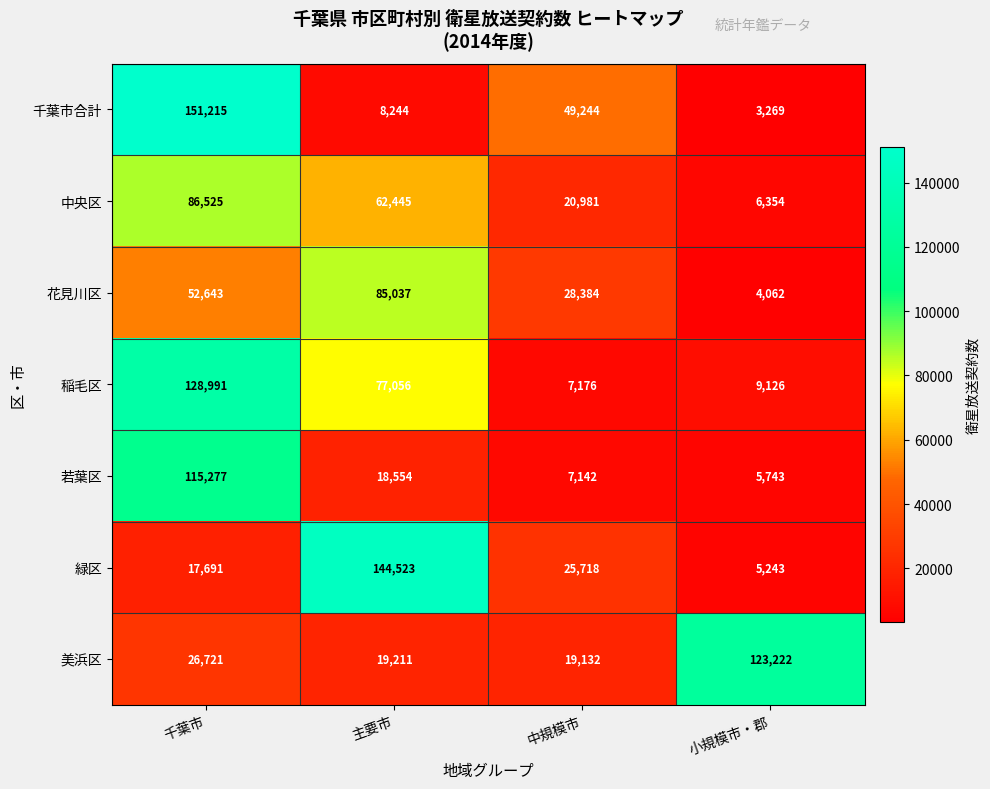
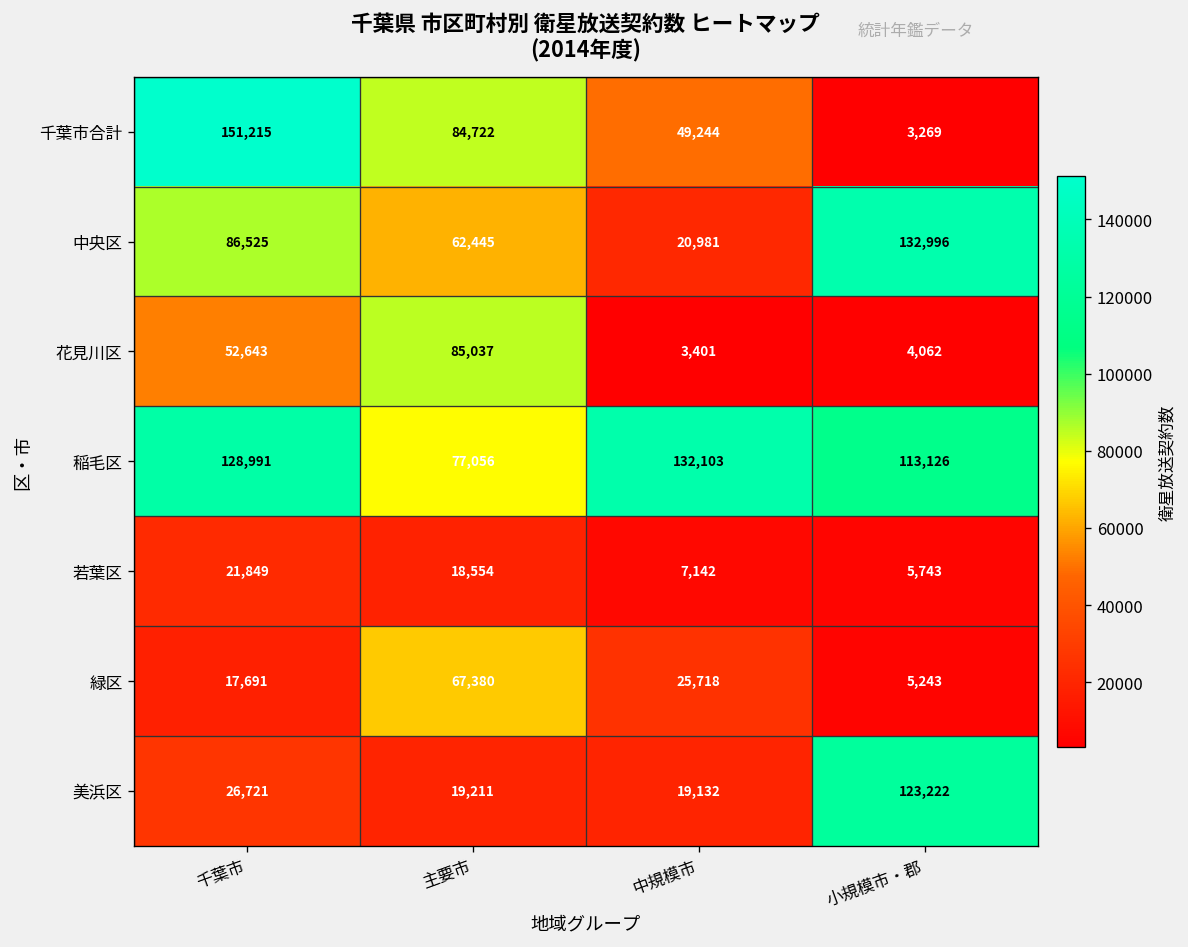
千葉市合計, 主要市: 8,244 -> 84,722
中央区, 小規模市・郡: 6,354 -> 132,996
花見川区, 中規模市: 28,384 -> 3,401
稲毛区, 中規模市: 7,176 -> 132,103
稲毛区, 小規模市・郡: 9,126 -> 113,126
若葉区, 千葉市: 115,277 -> 21,849
緑区, 主要市: 144,523 -> 67,380
